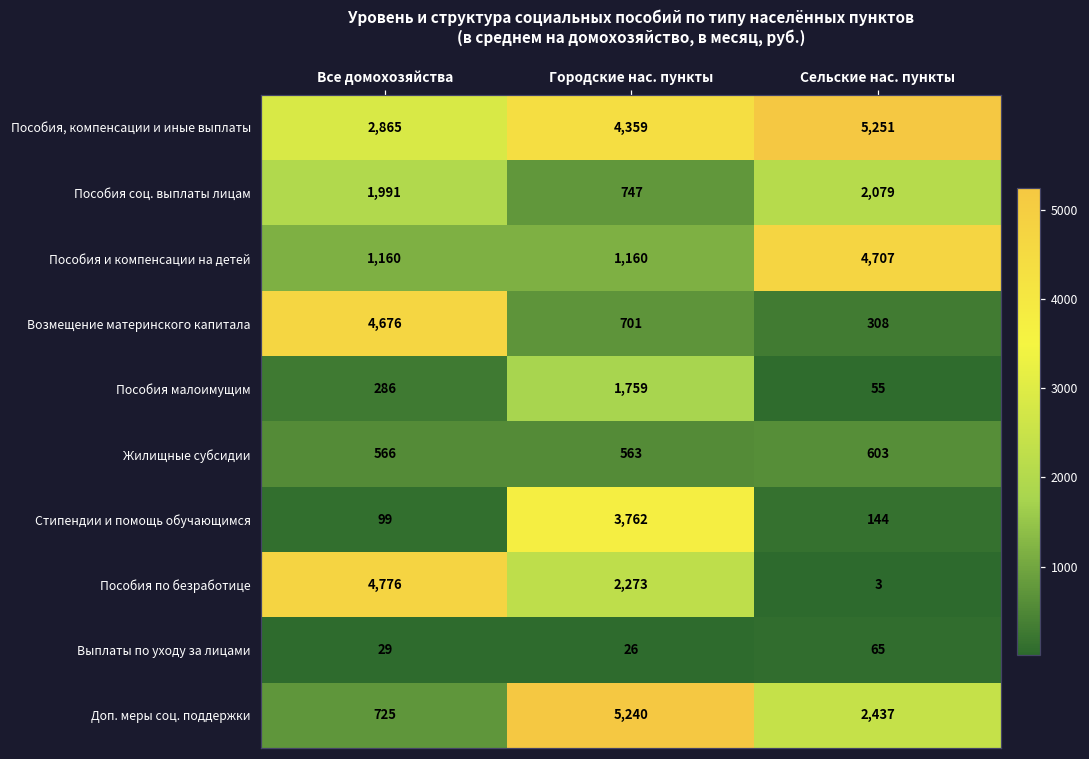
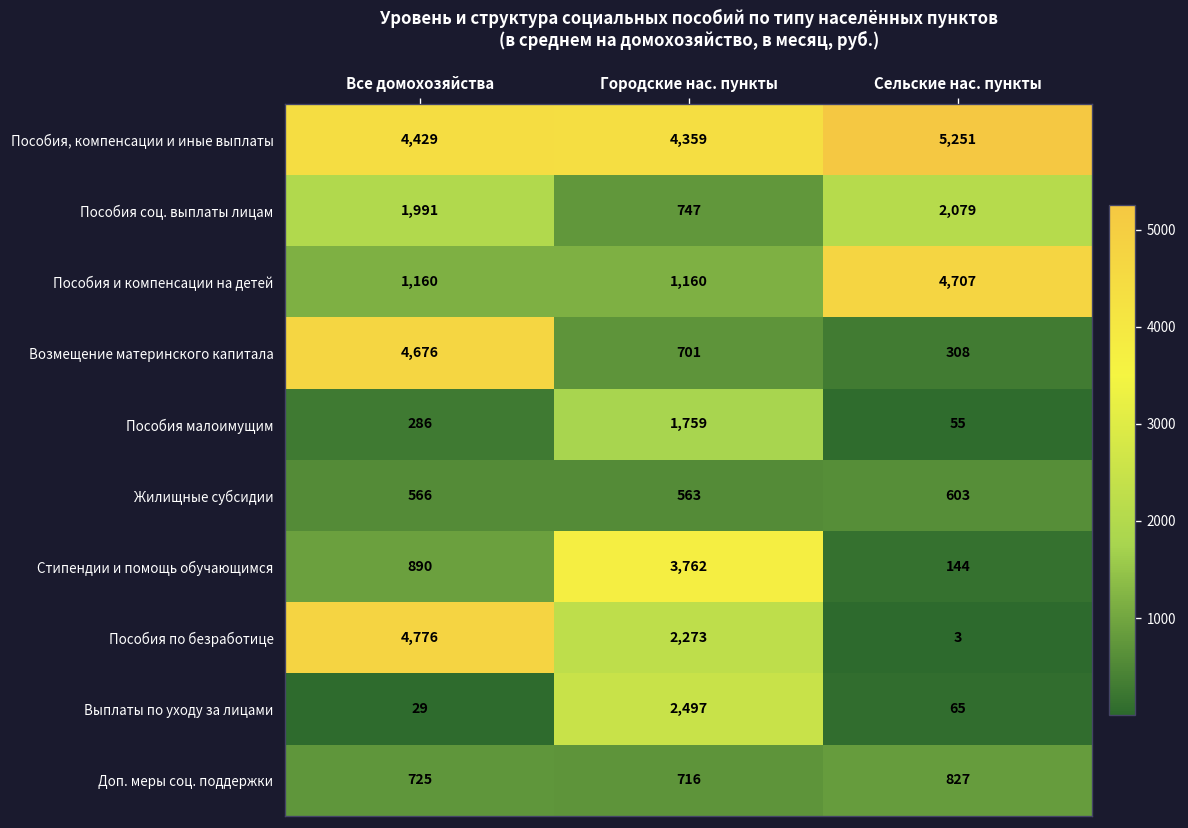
Пособия, компенсации и иные выплаты, Все домохозяйства: 2,865 -> 4,429
Стипендии и помощь обучающимся, Все домохозяйства: 99 -> 890
Выплаты по уходу за лицами, Городские нас. пункты: 26 -> 2,497
Доп. меры соц. поддержки, Городские нас. пункты: 5,240 -> 716
Доп. меры соц. поддержки, Сельские нас. пункты: 2,437 -> 827
